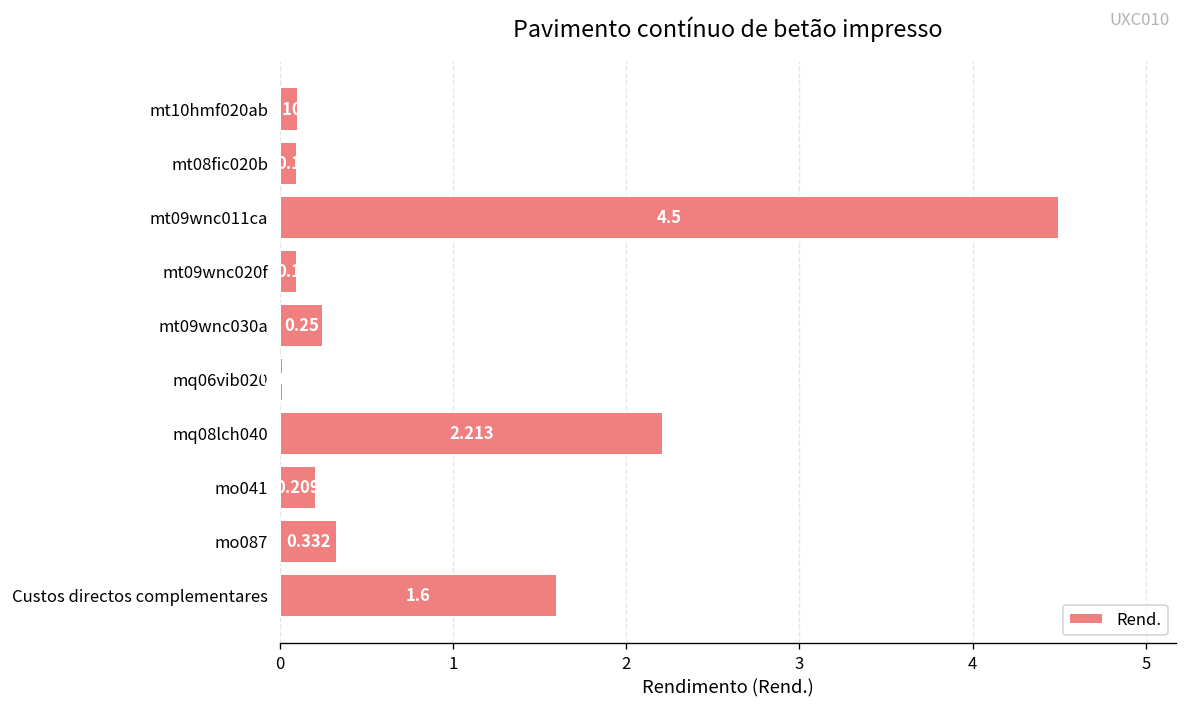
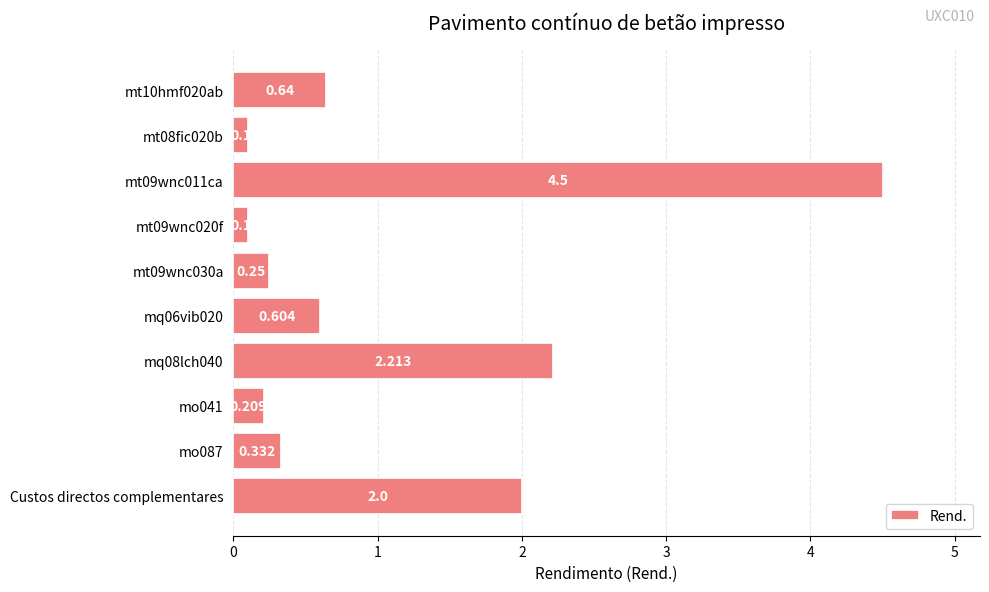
mt10hmf020ab: 0.11 -> 0.64
mq06vib020: 0.02 -> 0.60
Custos directos complementares: 1.6 -> 2.0
